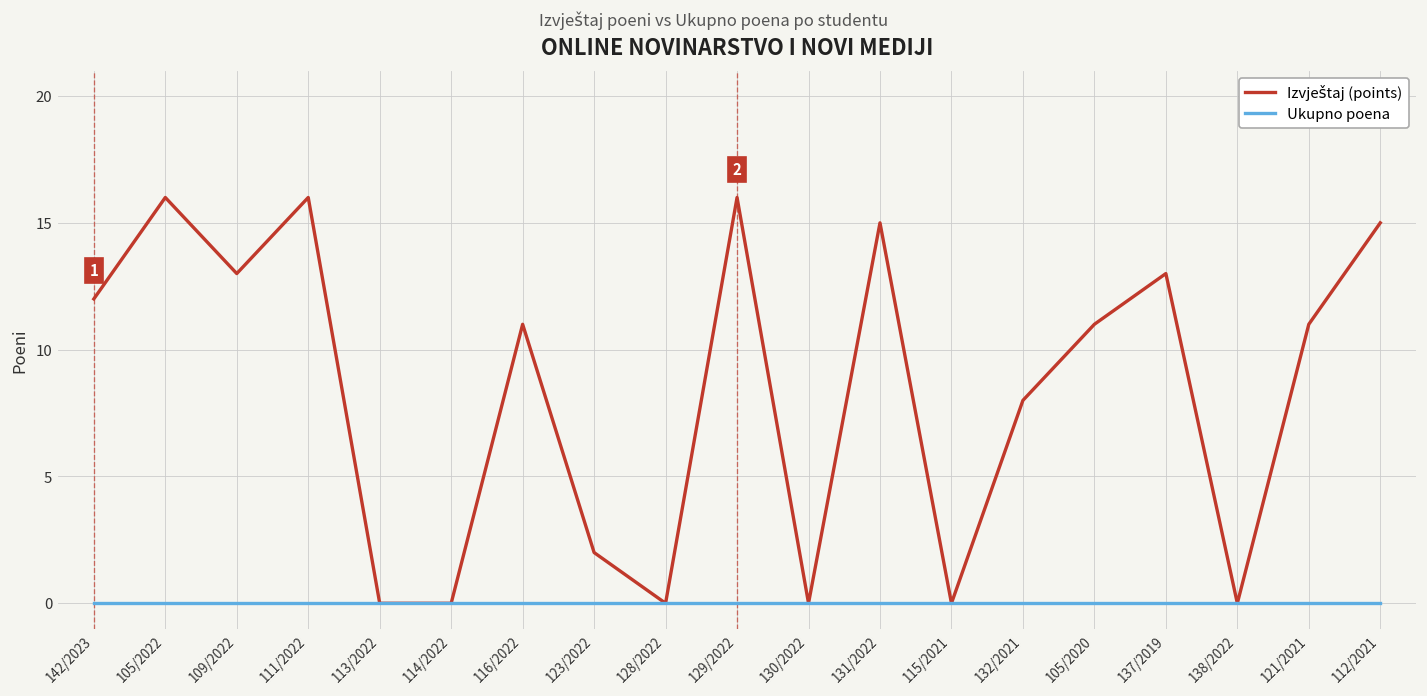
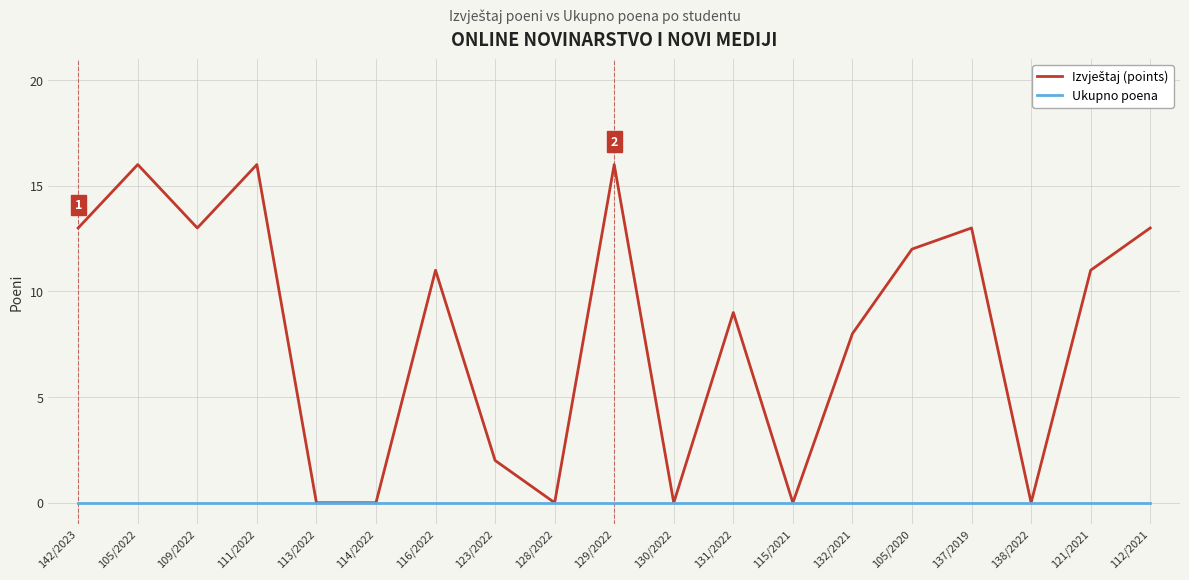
Izvještaj (points), 142/2023: 12 -> 13
Izvještaj (points), 131/2022: 15 -> 9
Izvještaj (points), 105/2020: 11 -> 12
Izvještaj (points), 112/2021: 15 -> 13
